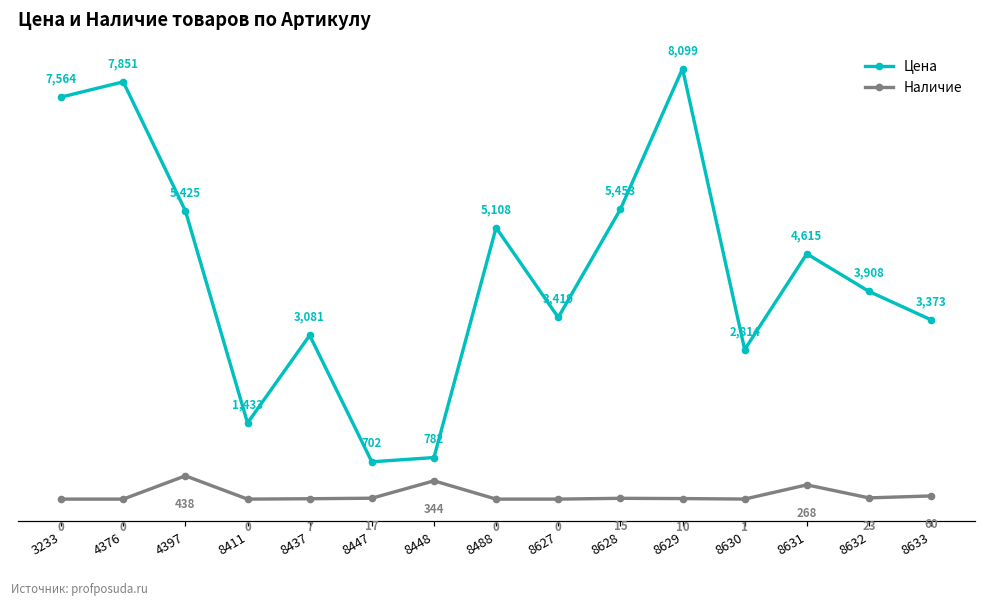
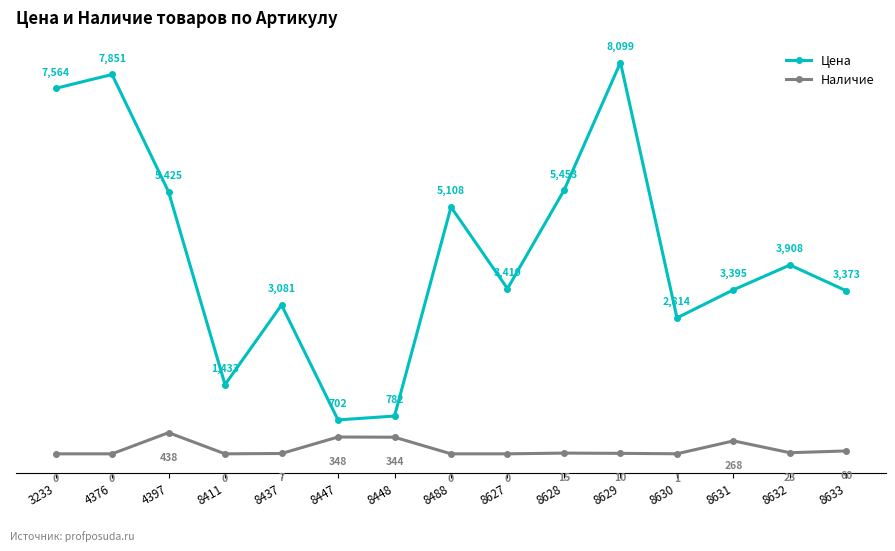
Наличие, 8447: 17 -> 348
Цена, 8631: 4,615 -> 3,395
